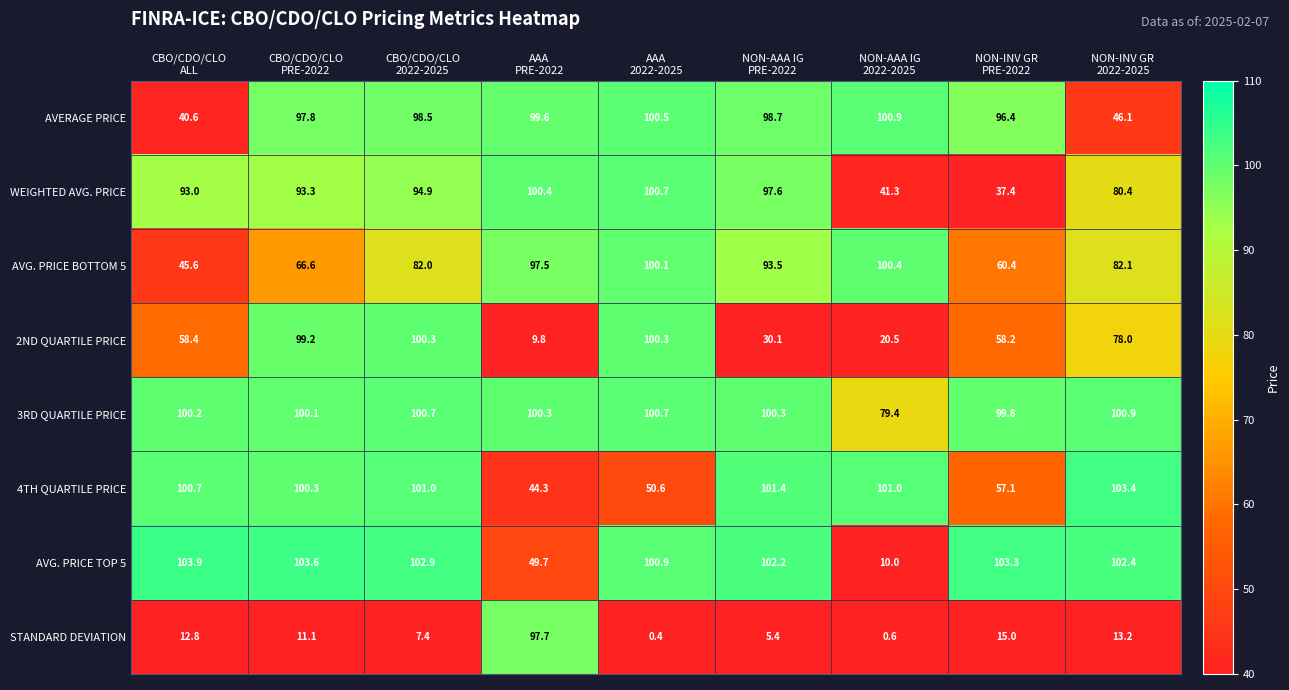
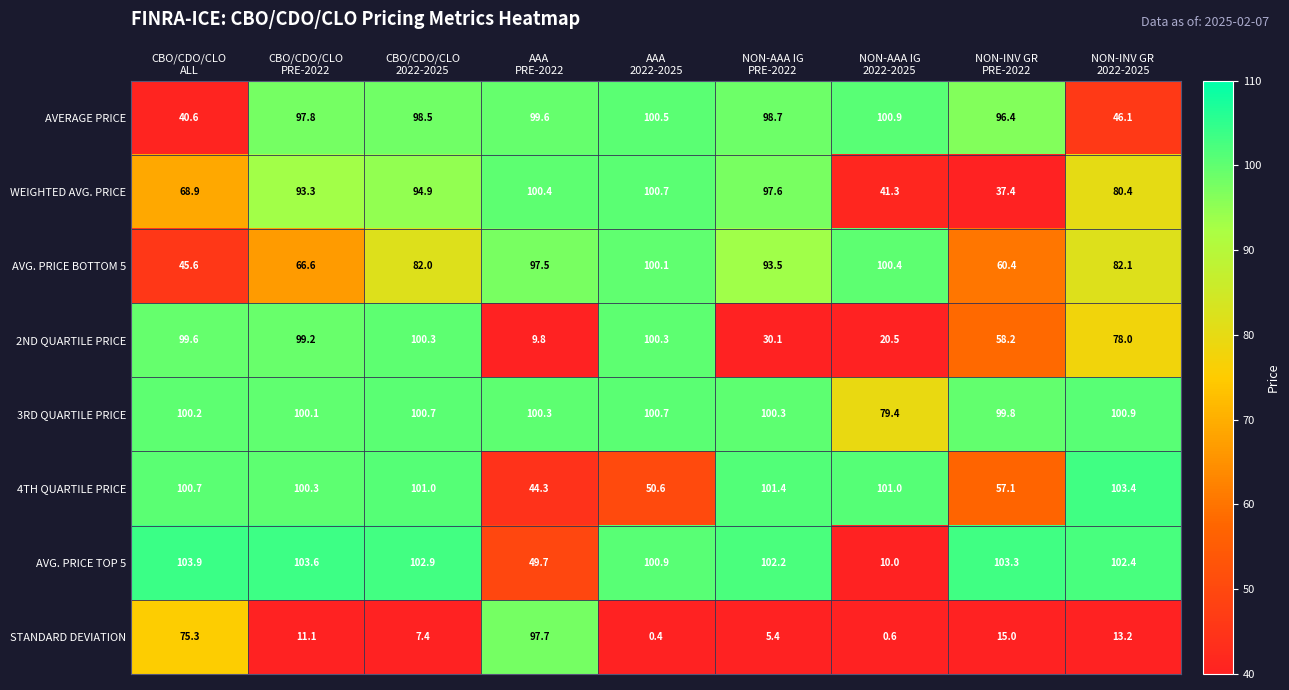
WEIGHTED AVG. PRICE, CBO/CDO/CLO ALL: 93.0 -> 68.9
2ND QUARTILE PRICE, CBO/CDO/CLO ALL: 58.4 -> 99.6
STANDARD DEVIATION, CBO/CDO/CLO ALL: 12.8 -> 75.3
